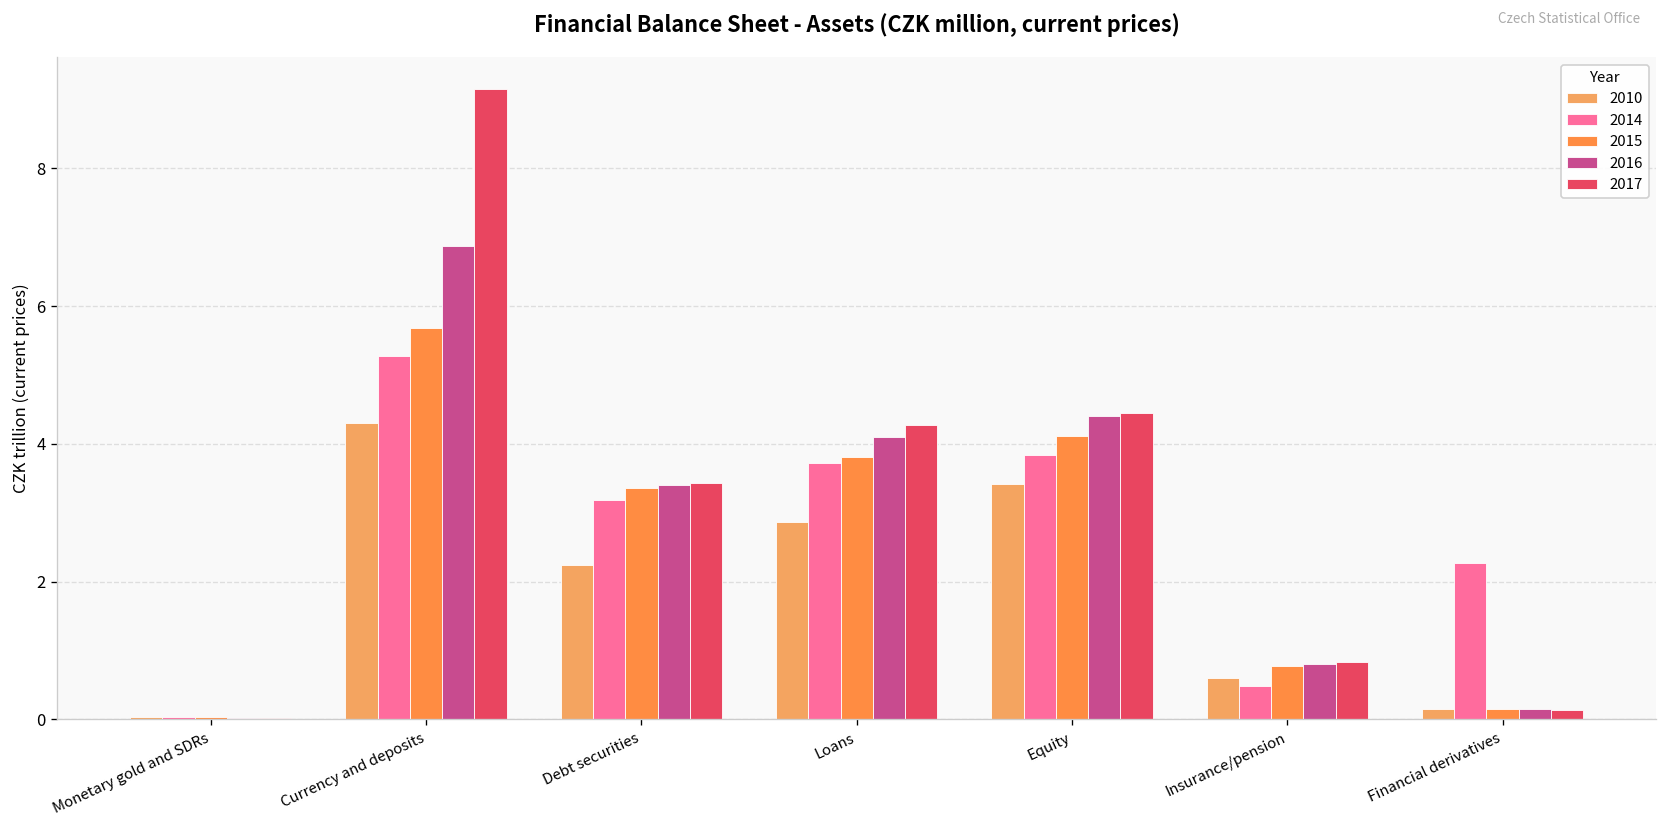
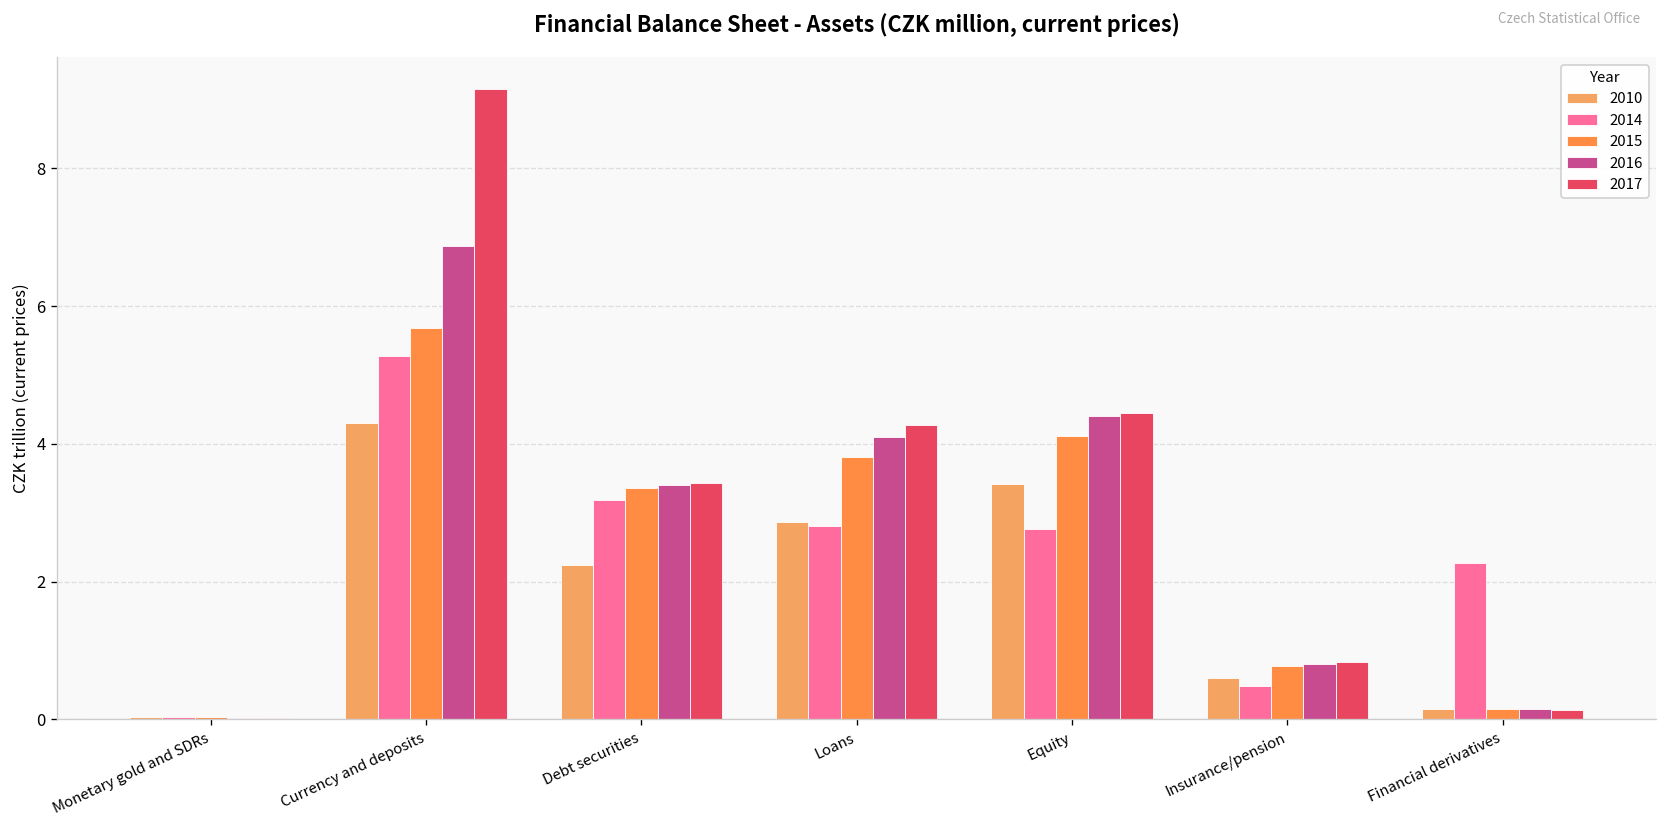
2014, Loans: 3.7 -> 2.8
2014, Equity: 3.8 -> 2.8
